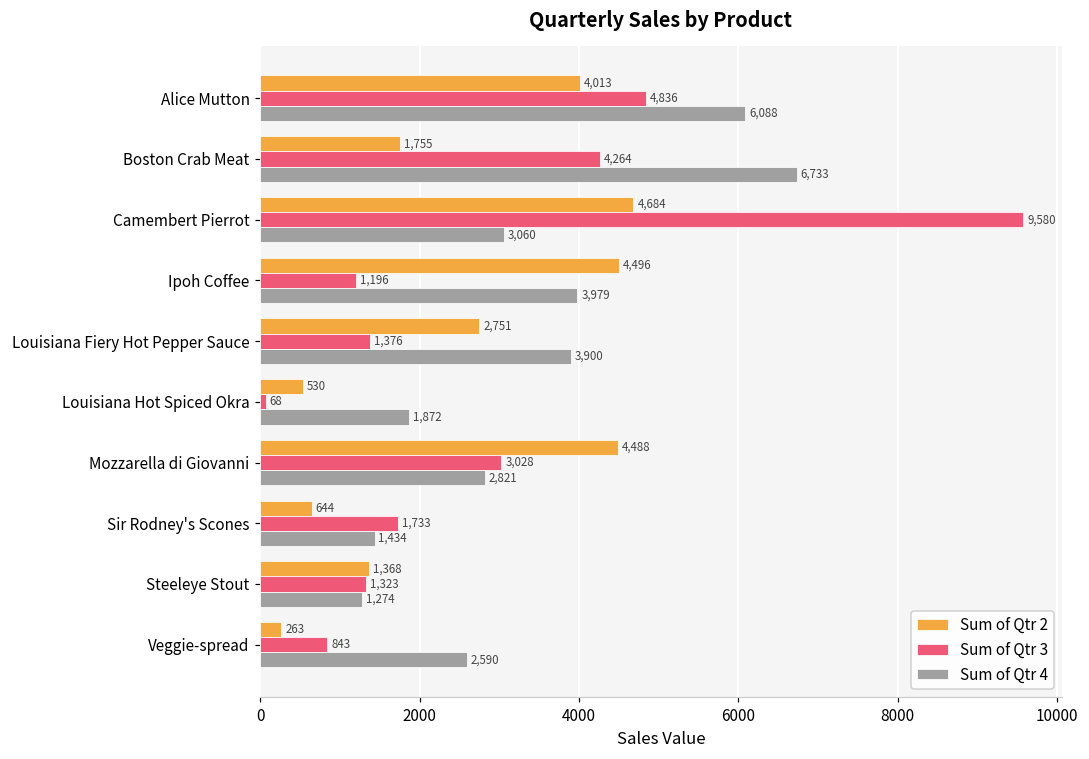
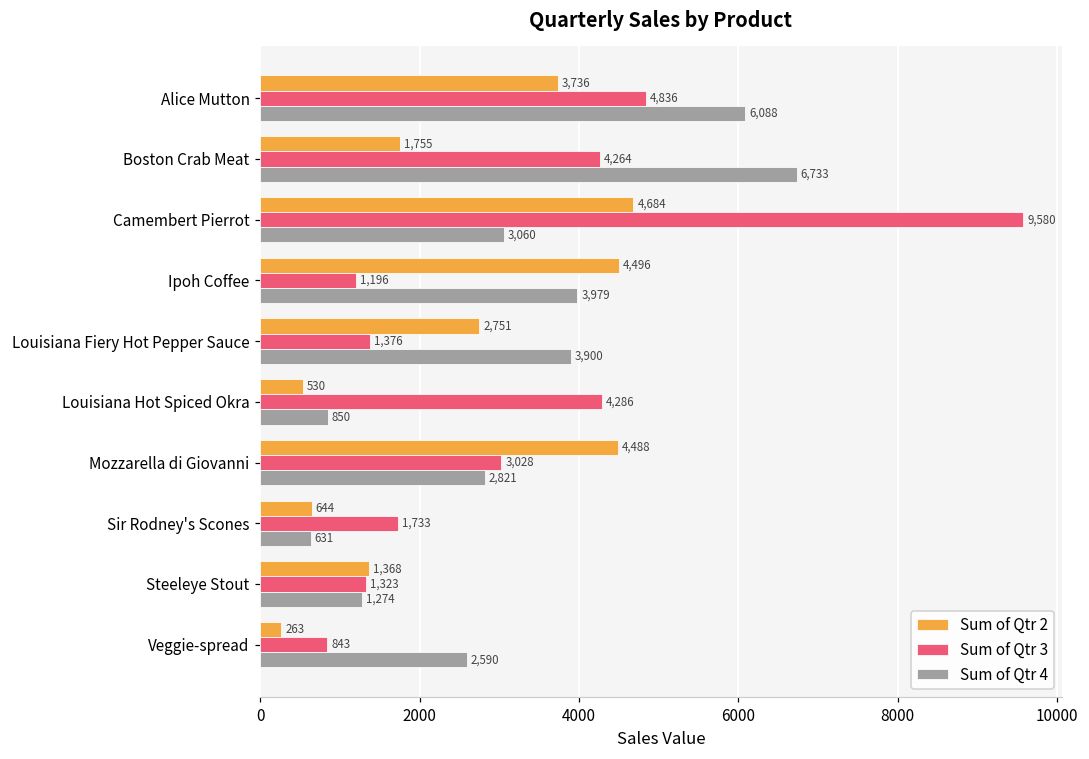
Sum of Qtr 2, Alice Mutton: 4,013 -> 3,736
Sum of Qtr 3, Louisiana Hot Spiced Okra: 68 -> 4,286
Sum of Qtr 4, Louisiana Hot Spiced Okra: 1,872 -> 850
Sum of Qtr 4, Sir Rodney's Scones: 1,434 -> 631
